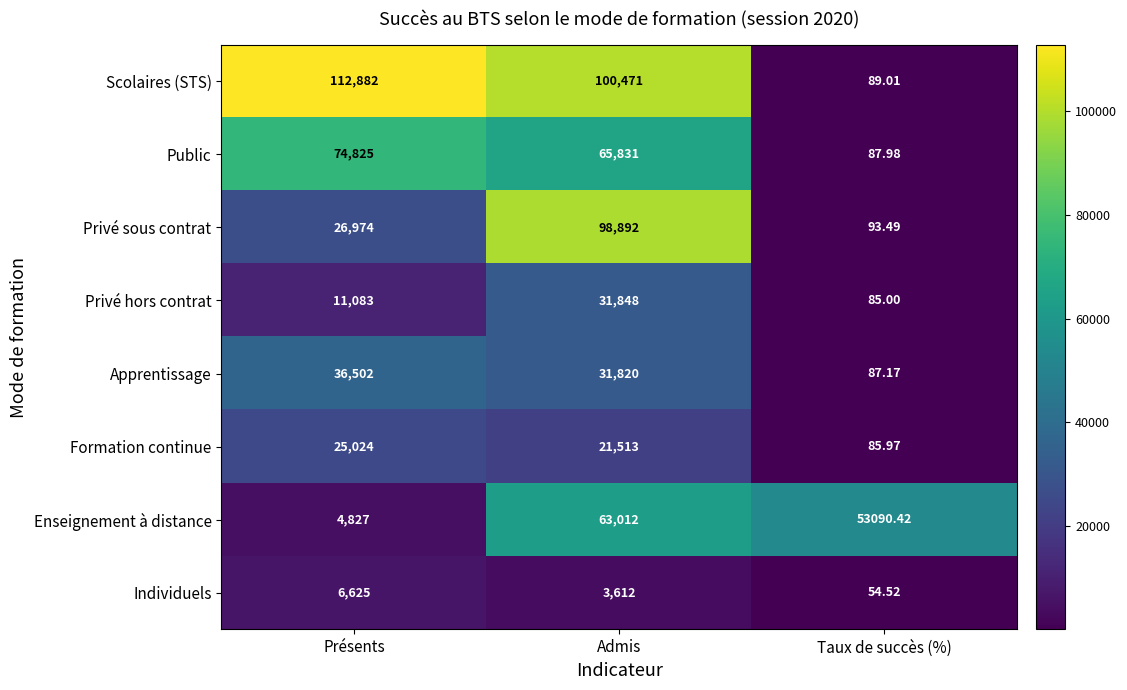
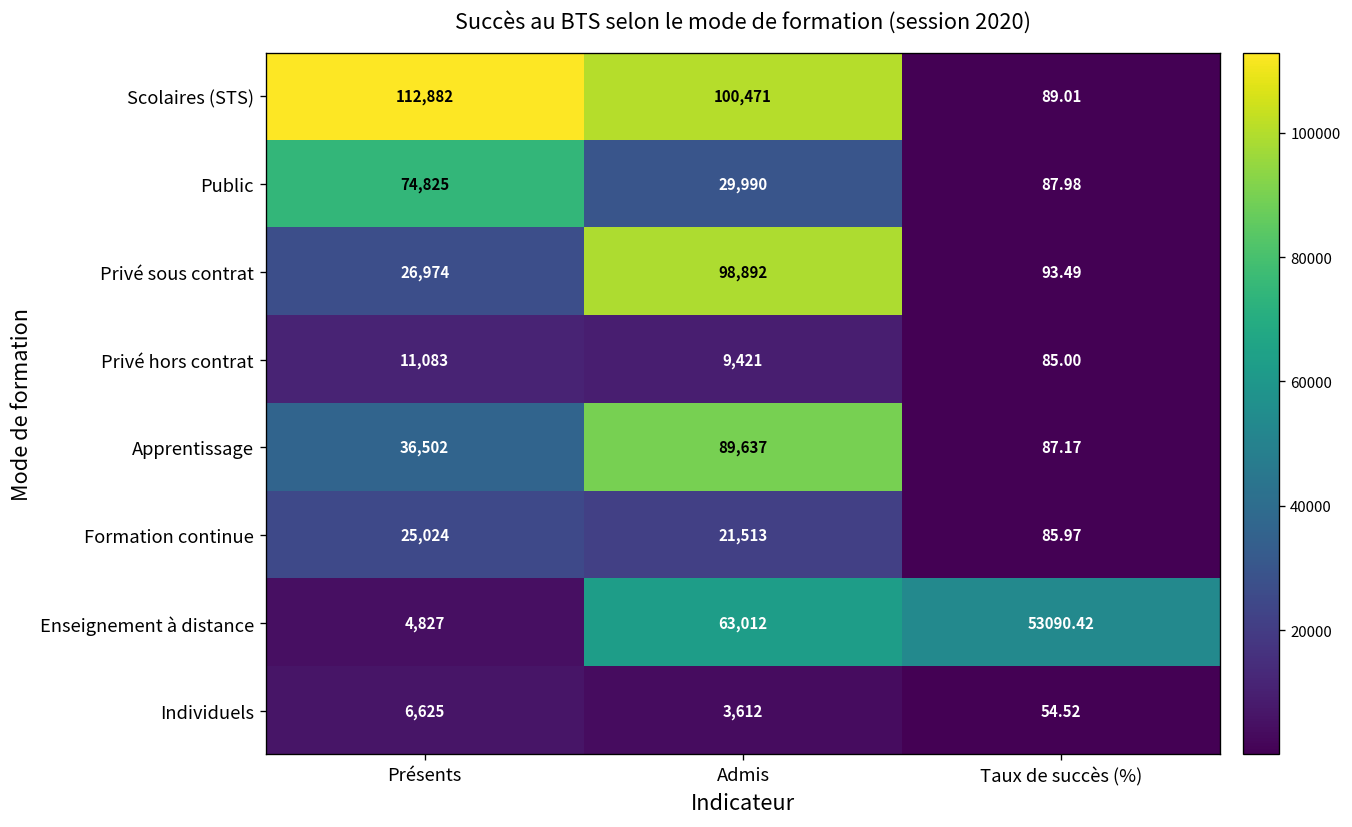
Public, Admis: 65,831 -> 29,990
Privé hors contrat, Admis: 31,848 -> 9,421
Apprentissage, Admis: 31,820 -> 89,637
